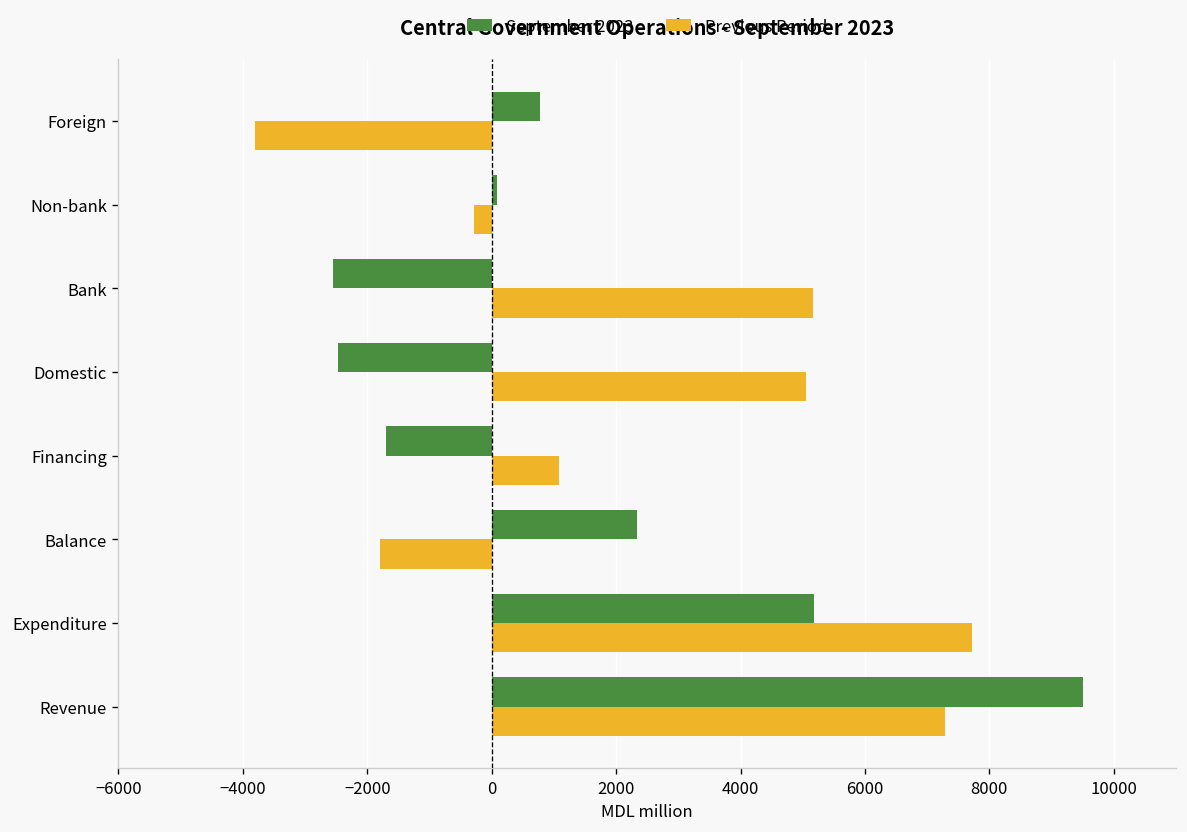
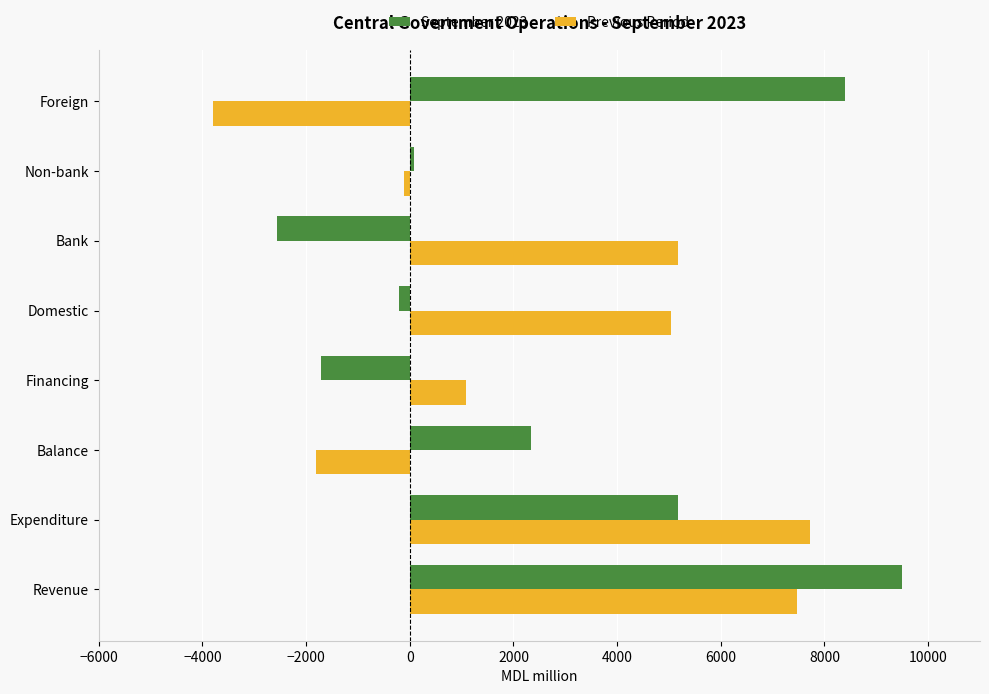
September 2023, Foreign: 800 -> 8400
Previous Period, Non-bank: -300 -> -100
September 2023, Domestic: -2500 -> -200
Previous Period, Revenue: 7300 -> 7500
